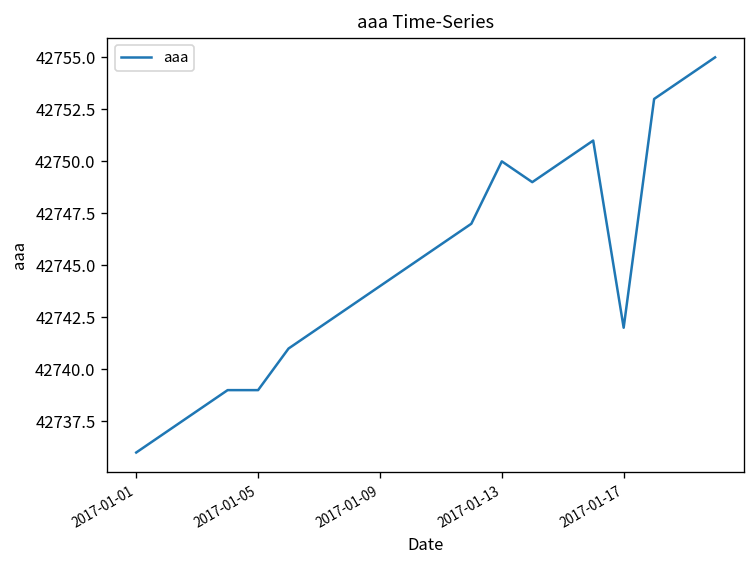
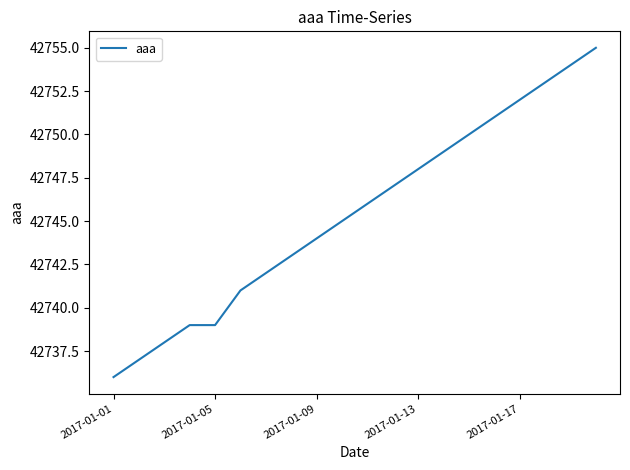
2017-01-13: 42750 -> 42748
2017-01-17: 42742 -> 42752
